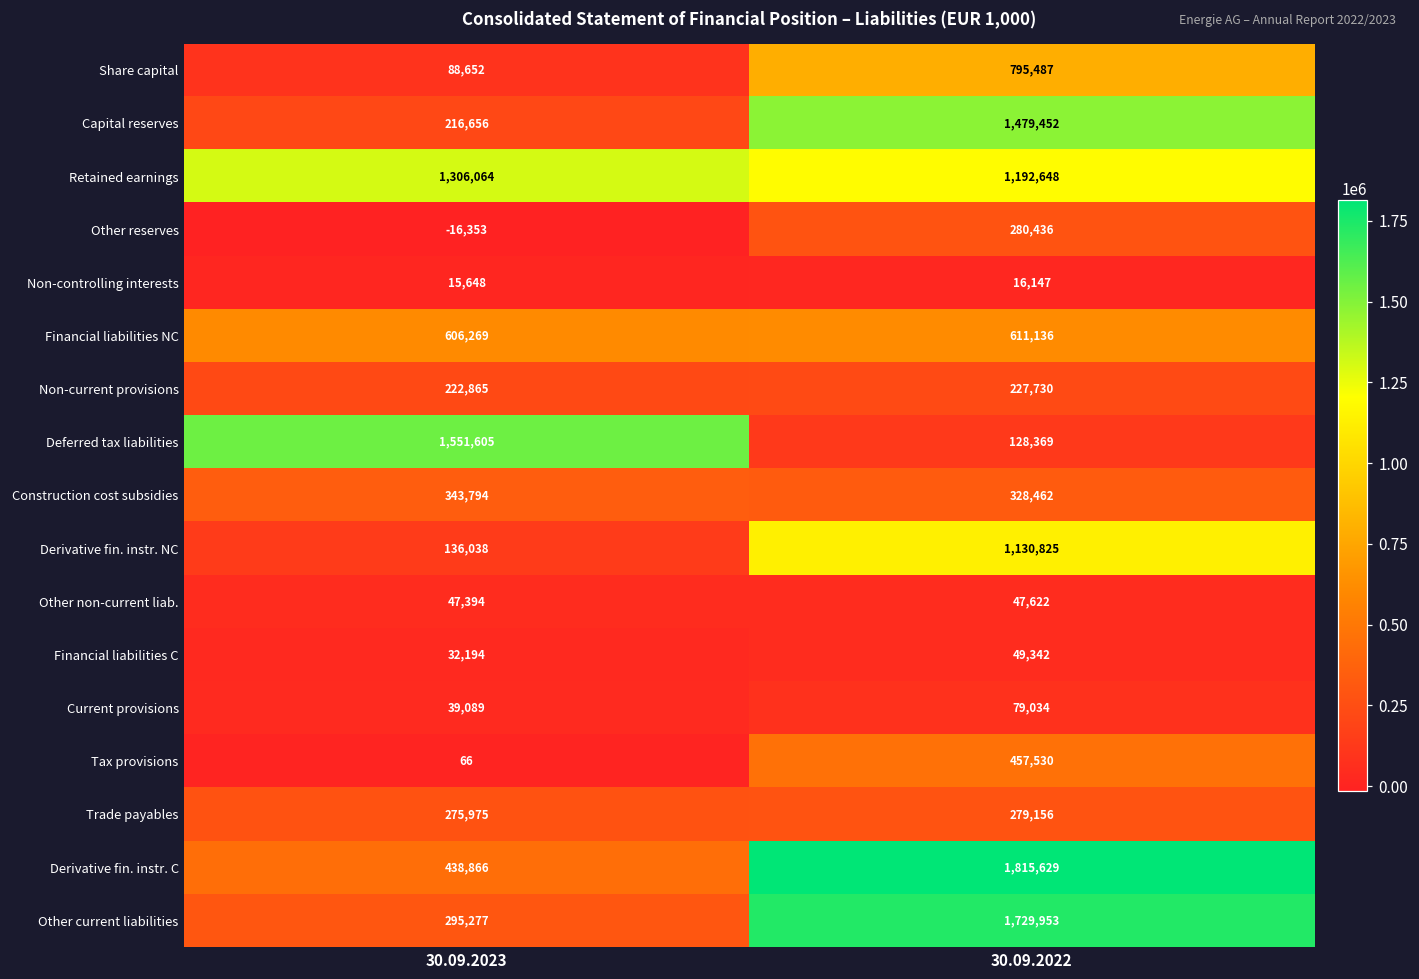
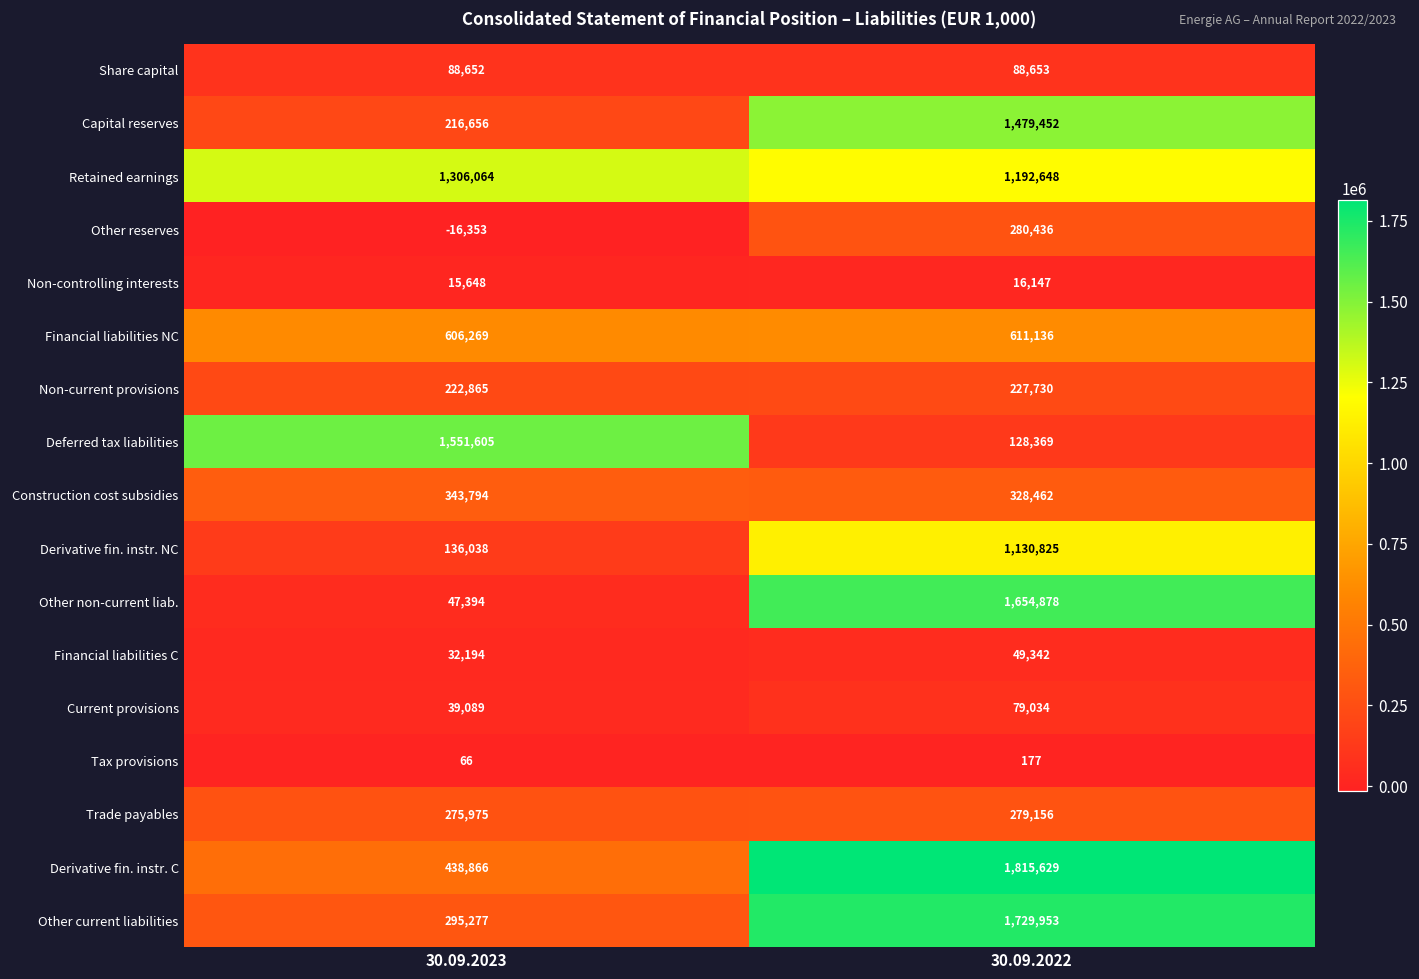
Share capital, 30.09.2022: 795,487 -> 88,653
Other non-current liab., 30.09.2022: 47,622 -> 1,654,878
Tax provisions, 30.09.2022: 457,530 -> 177
